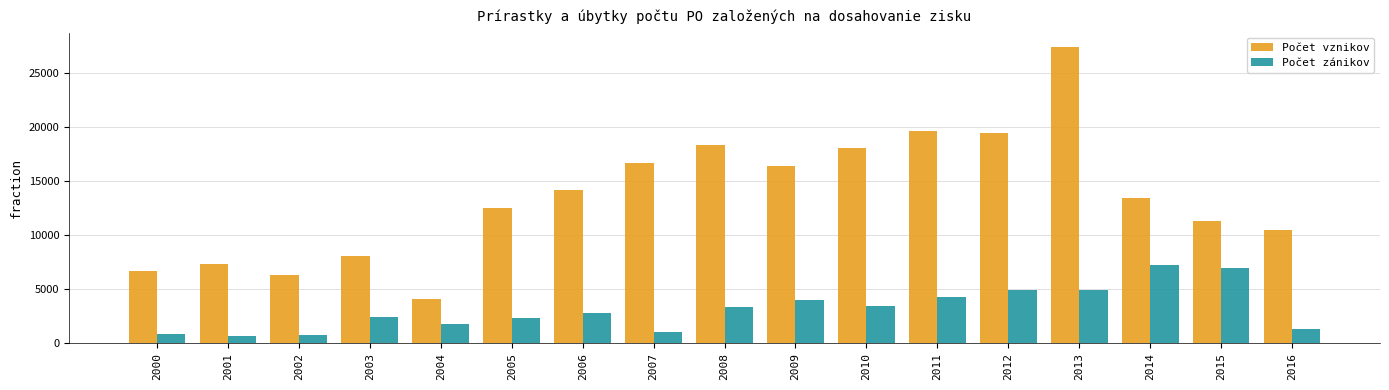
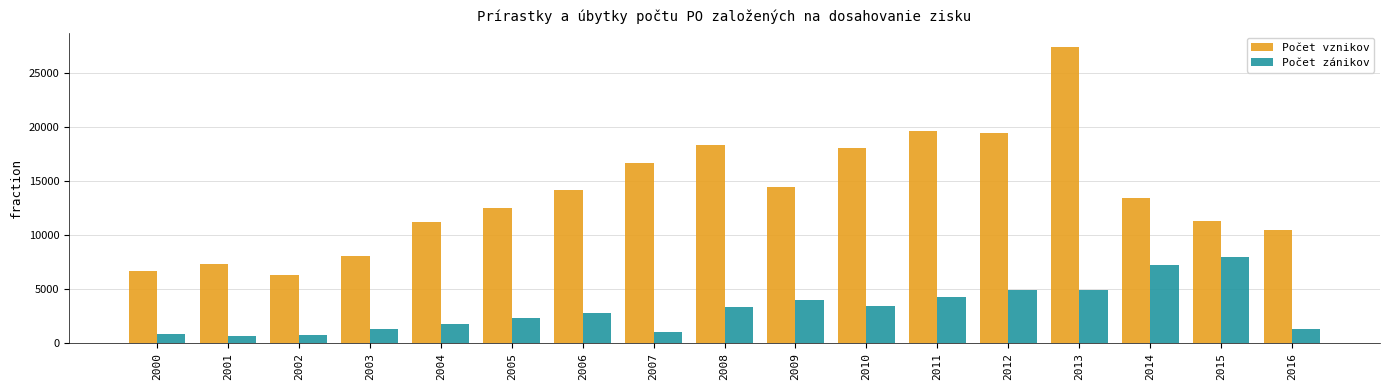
Počet zánikov, 2003: 2400 -> 1300
Počet vznikov, 2004: 4100 -> 11300
Počet vznikov, 2009: 16400 -> 14500
Počet zánikov, 2015: 7000 -> 8000
